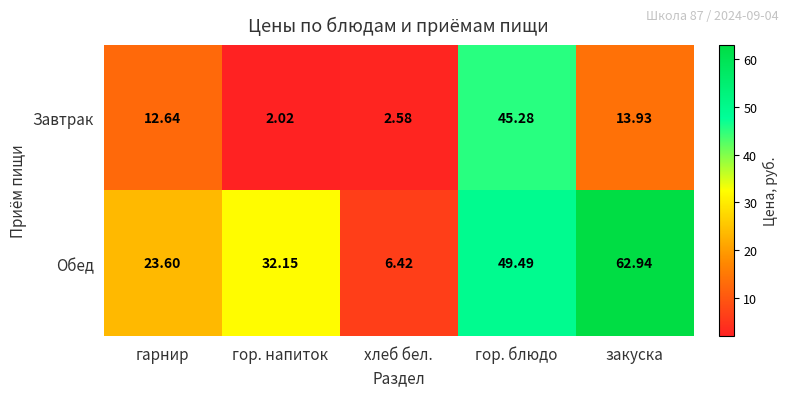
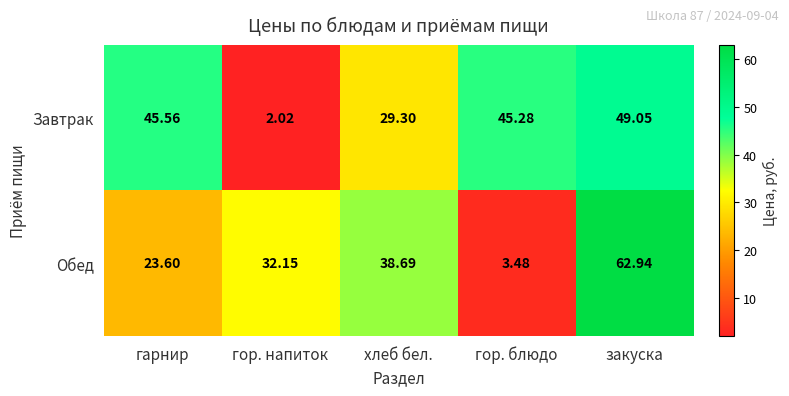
Завтрак, гарнир: 12.64 -> 45.56
Завтрак, хлеб бел.: 2.58 -> 29.30
Завтрак, закуска: 13.93 -> 49.05
Обед, хлеб бел.: 6.42 -> 38.69
Обед, гор. блюдо: 49.49 -> 3.48
